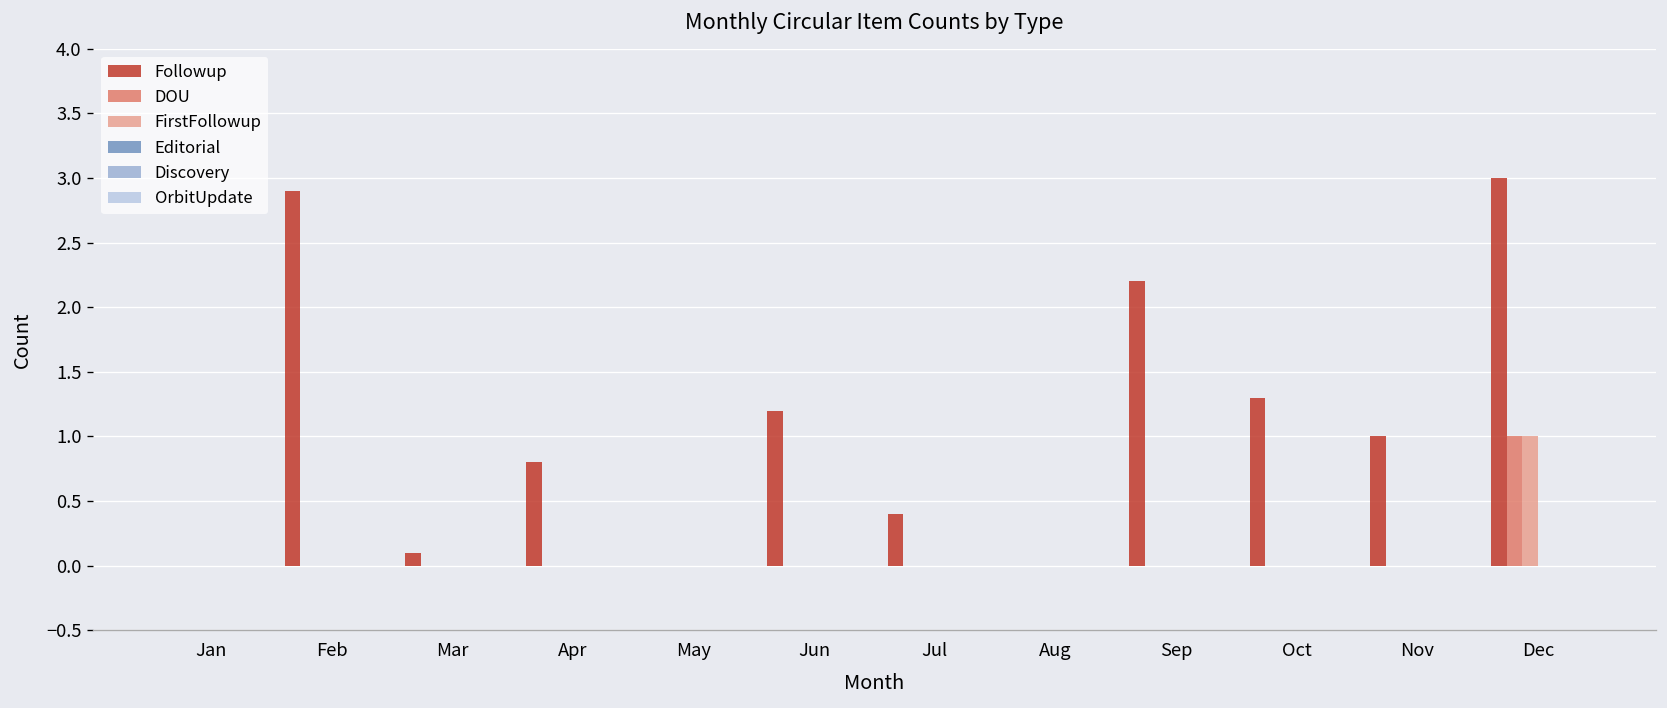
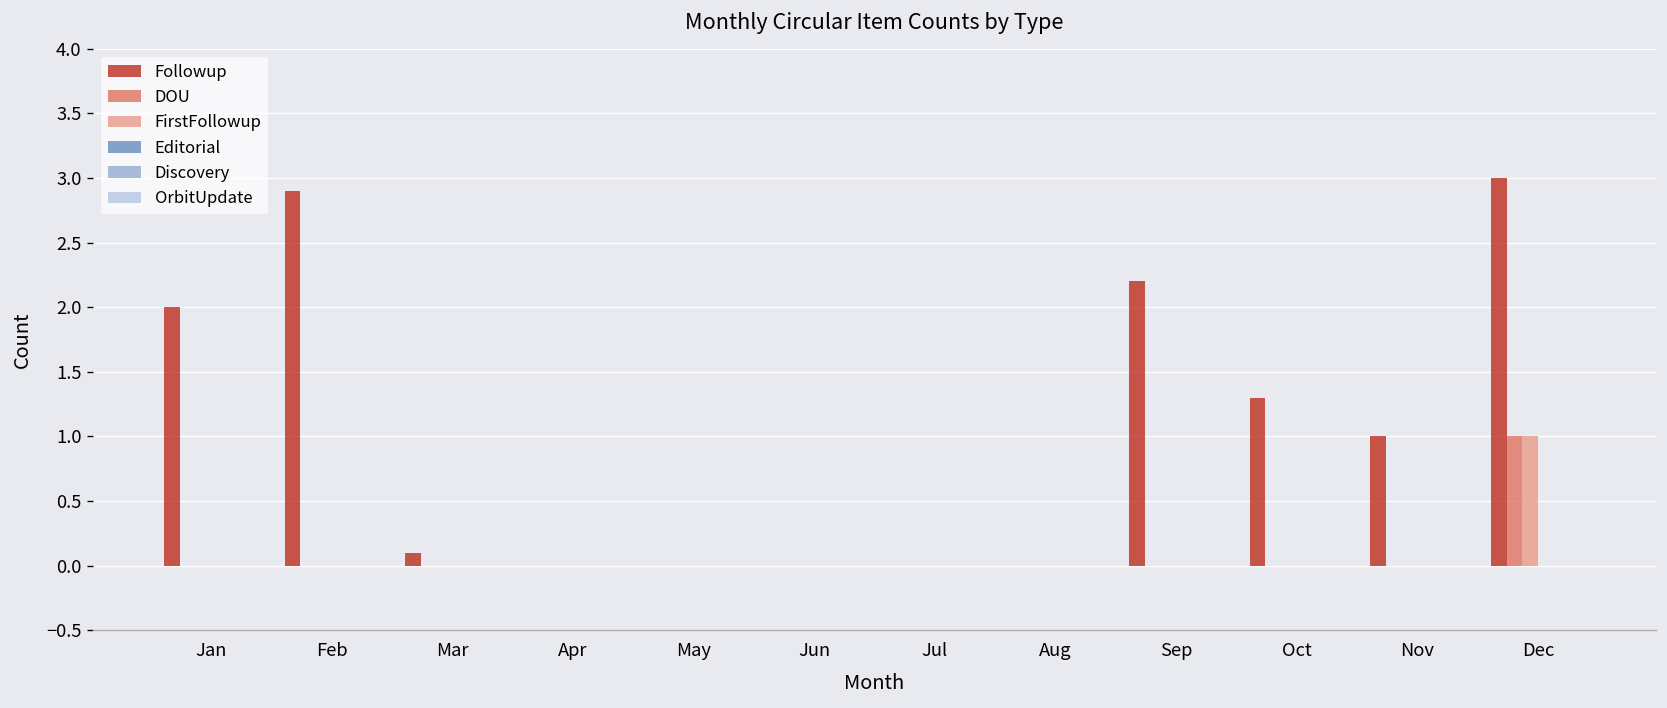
Followup, Jan: 0 -> 2
Followup, Apr: 0.8 -> 0.0
Followup, Jun: 1.2 -> 0.0
Followup, Jul: 0.4 -> 0.0
